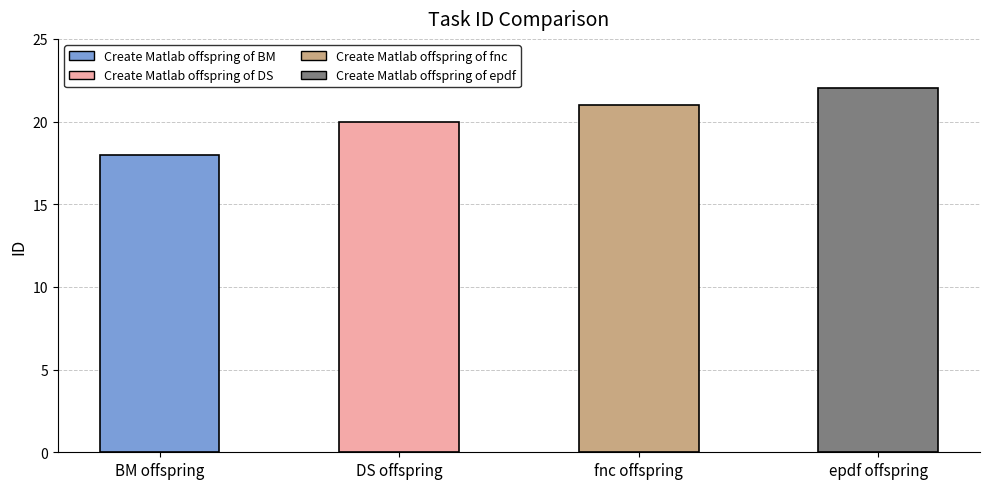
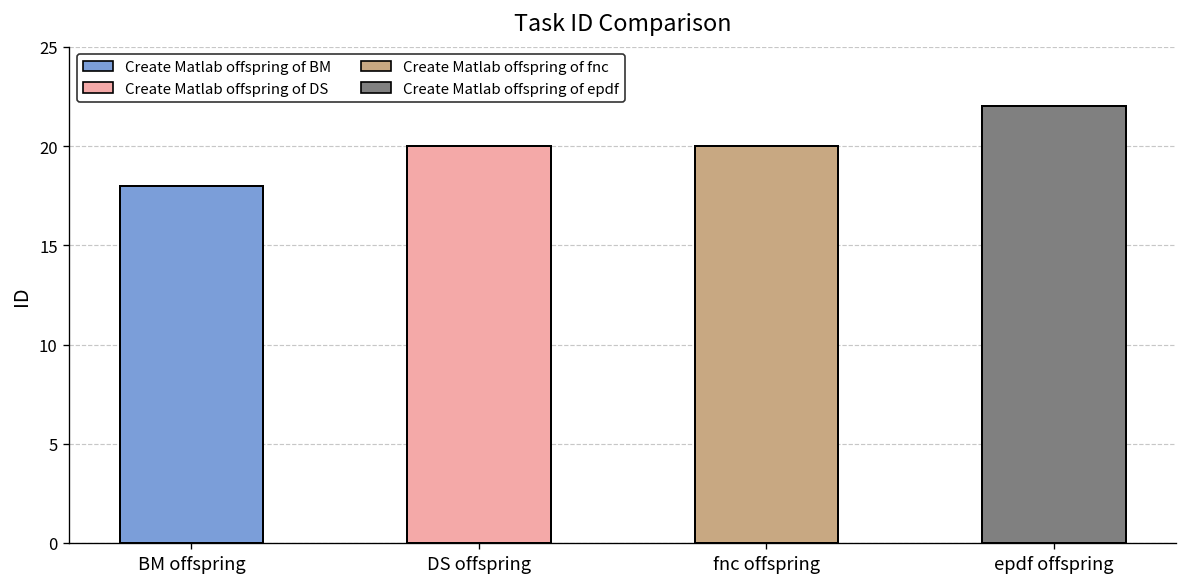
fnc offspring: 21 -> 20
